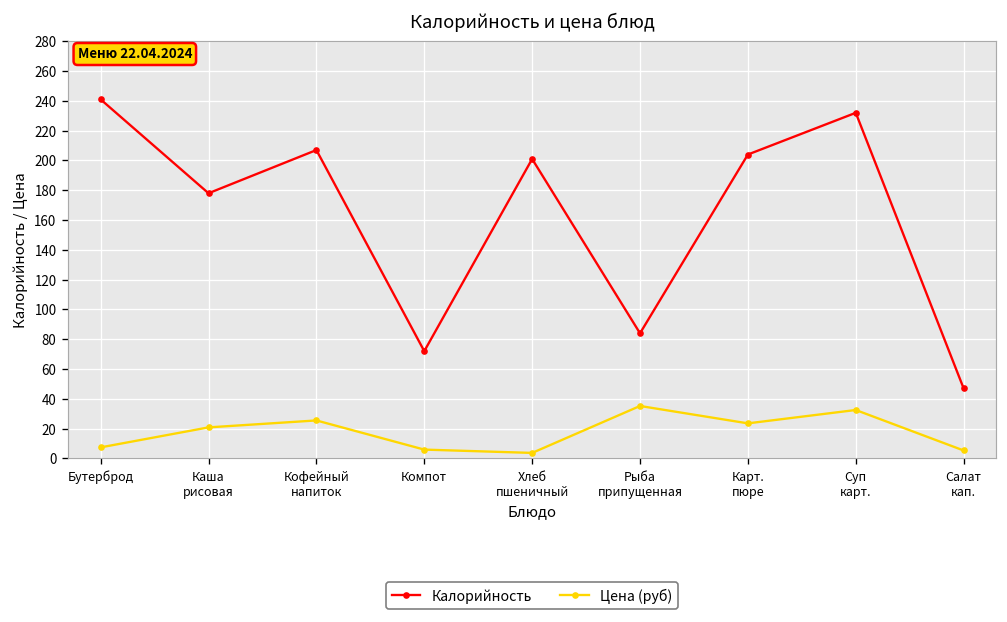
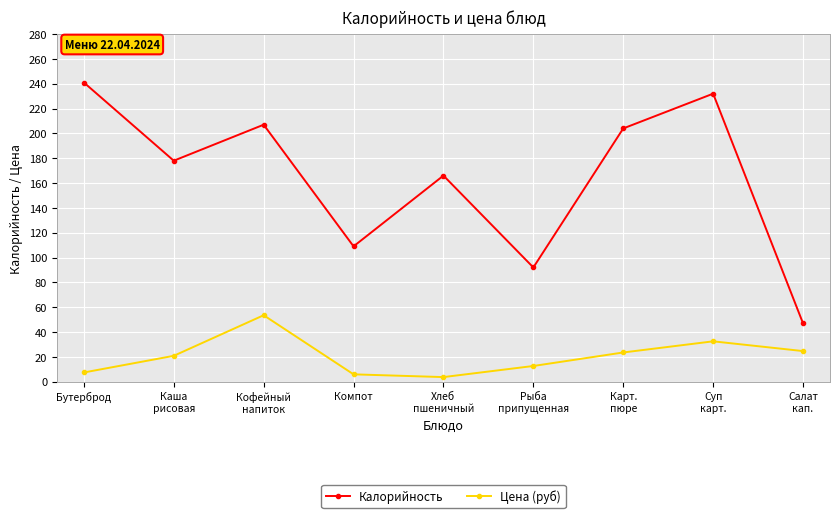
Цена (руб), Кофейный напиток: 25 -> 54
Калорийность, Компот: 72 -> 109
Калорийность, Хлеб пшеничный: 201 -> 166
Калорийность, Рыба припущенная: 84 -> 92
Цена (руб), Рыба припущенная: 35 -> 13
Цена (руб), Салат кап.: 5 -> 25
